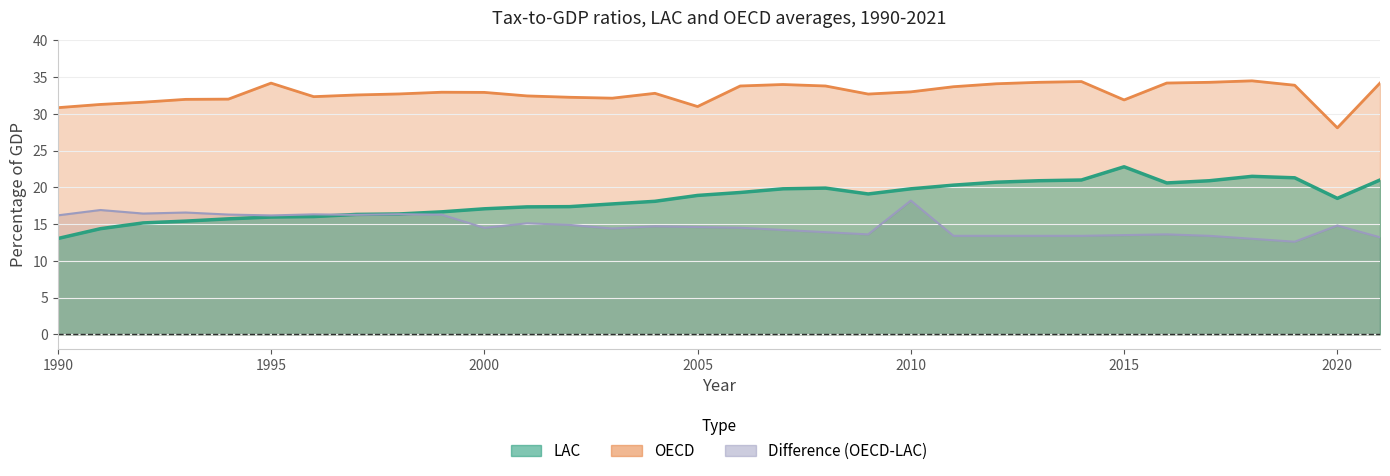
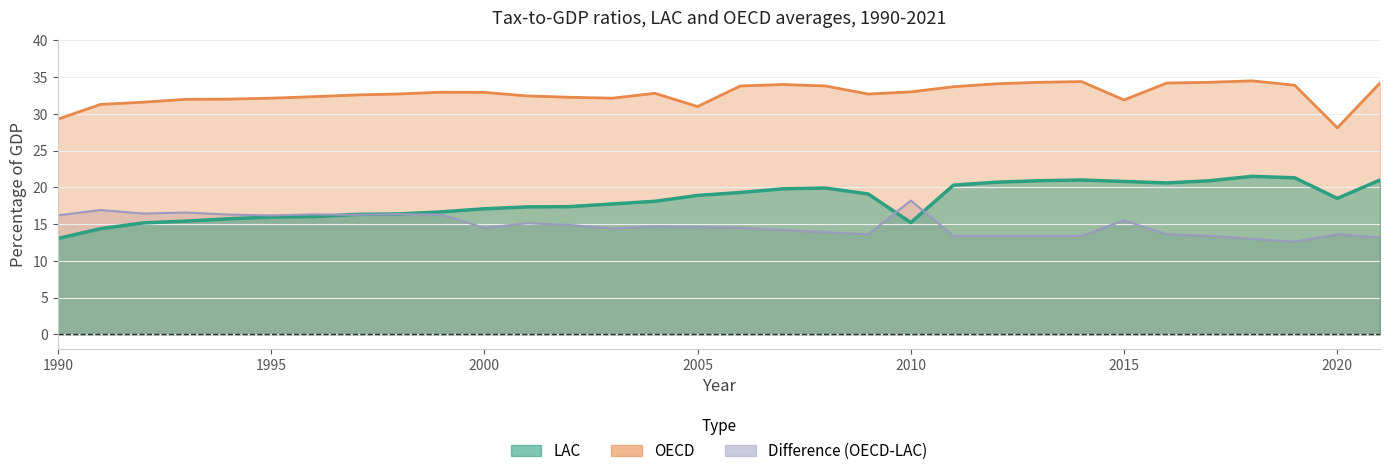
OECD, 1990: 31 -> 29
OECD, 1995: 34 -> 32
LAC, 2010: 20 -> 15
Difference (OECD-LAC), 2015: 14 -> 16
LAC, 2015: 23 -> 21
Difference (OECD-LAC), 2020: 15 -> 14
